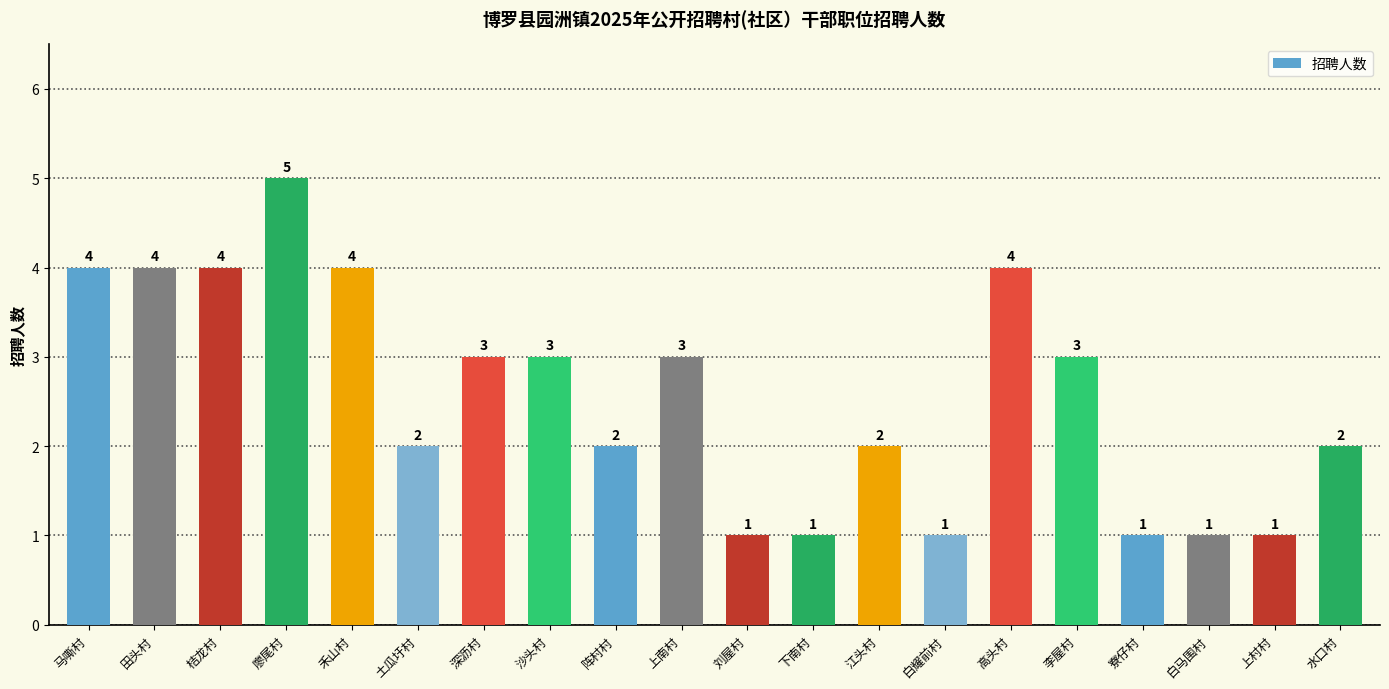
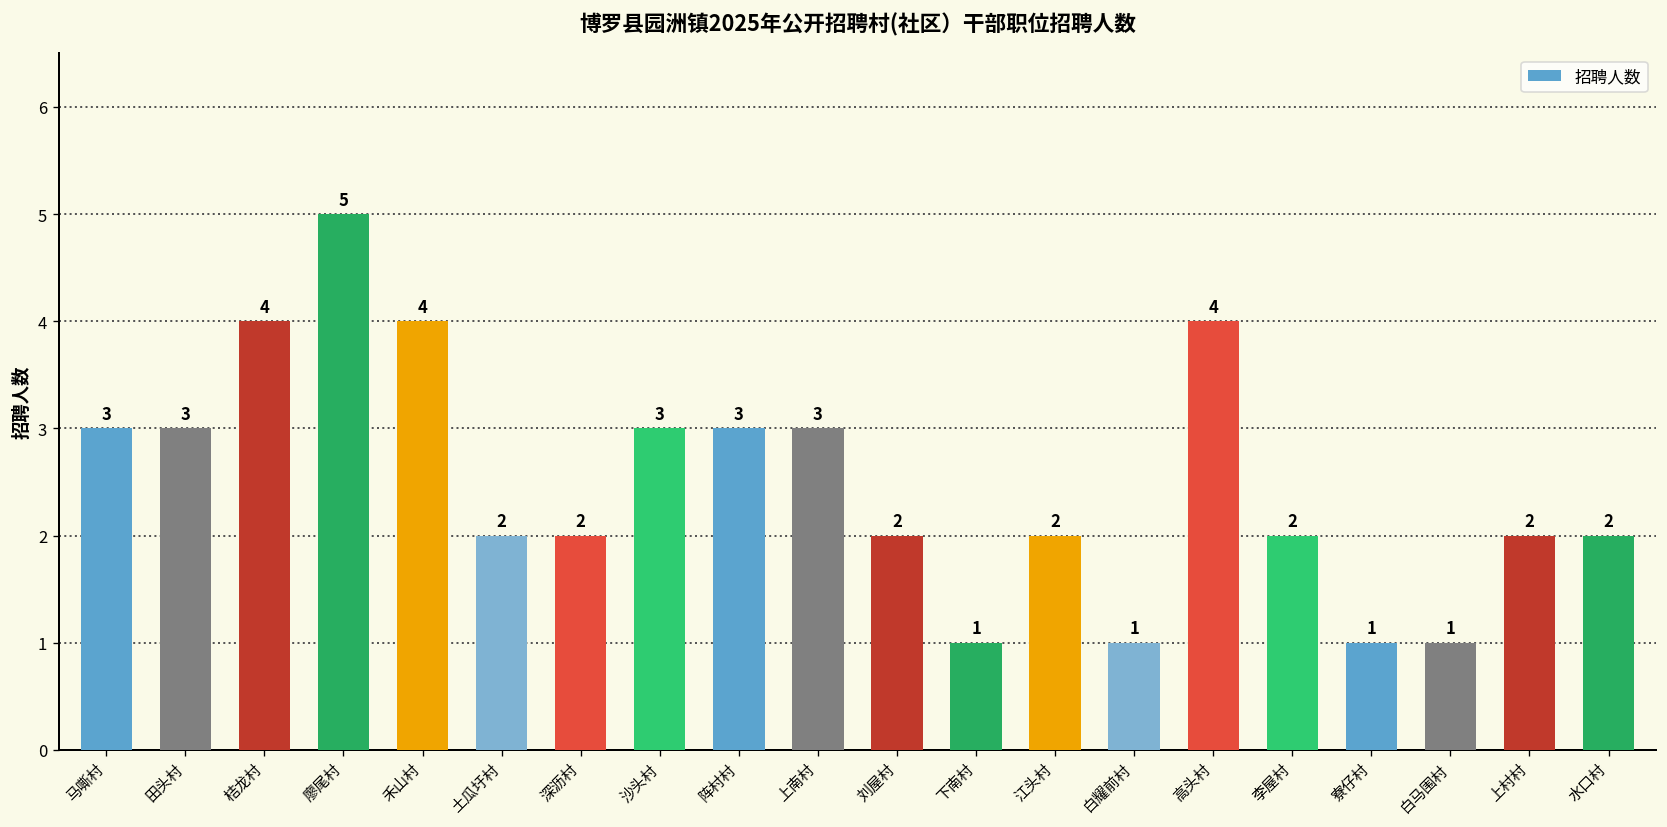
马嘶村: 4 -> 3
田头村: 4 -> 3
深沥村: 3 -> 2
阵村村: 2 -> 3
刘屋村: 1 -> 2
李屋村: 3 -> 2
上村村: 1 -> 2
